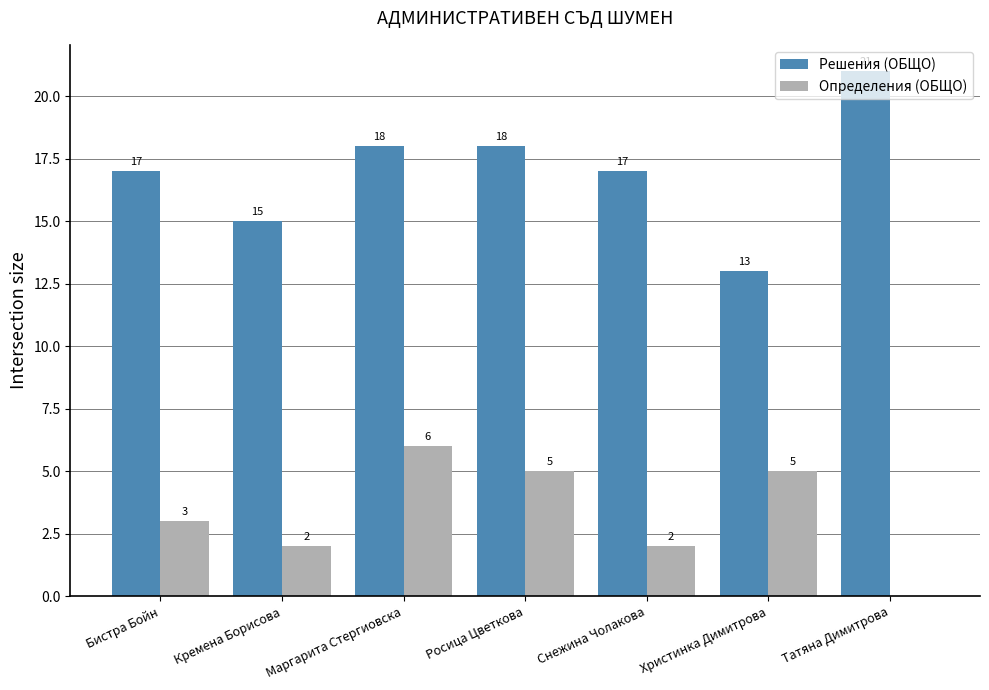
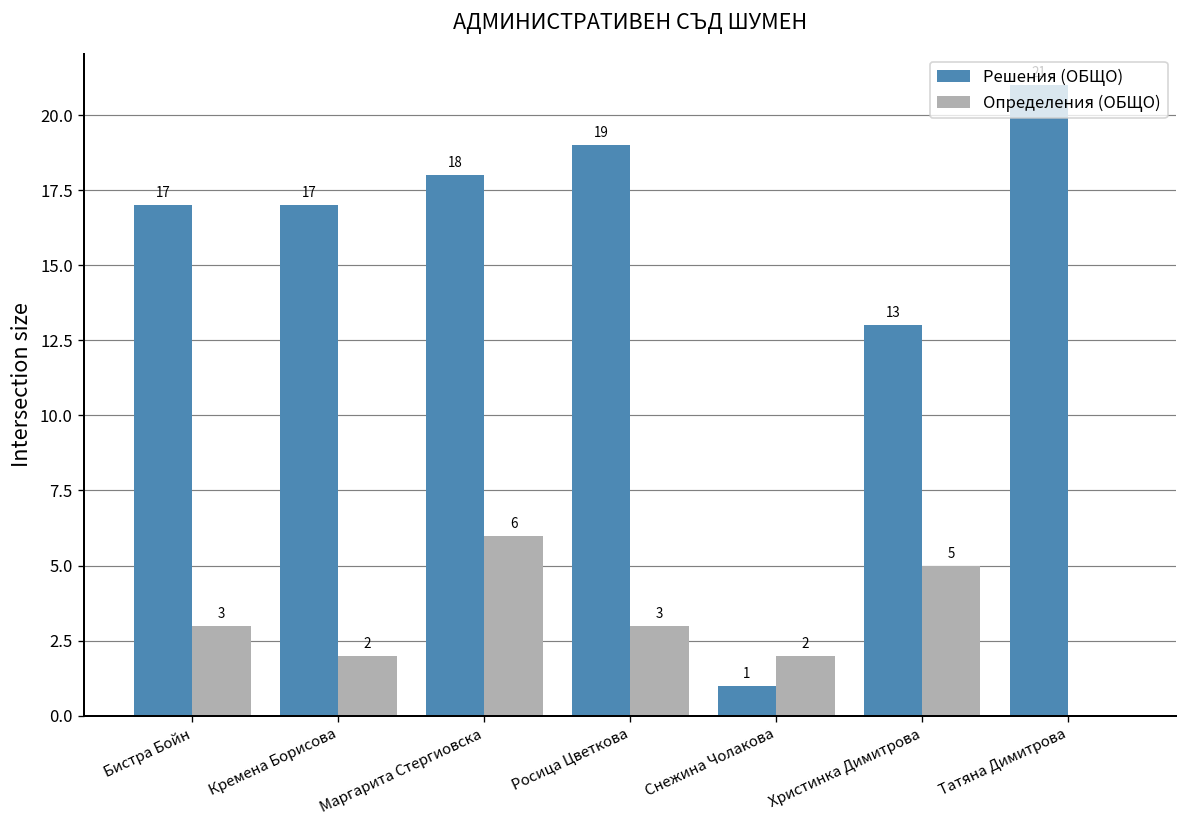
Решения (ОБЩО), Кремена Борисова: 15 -> 17
Решения (ОБЩО), Росица Цветкова: 18 -> 19
Определения (ОБЩО), Росица Цветкова: 5 -> 3
Решения (ОБЩО), Снежина Чолакова: 17 -> 1
